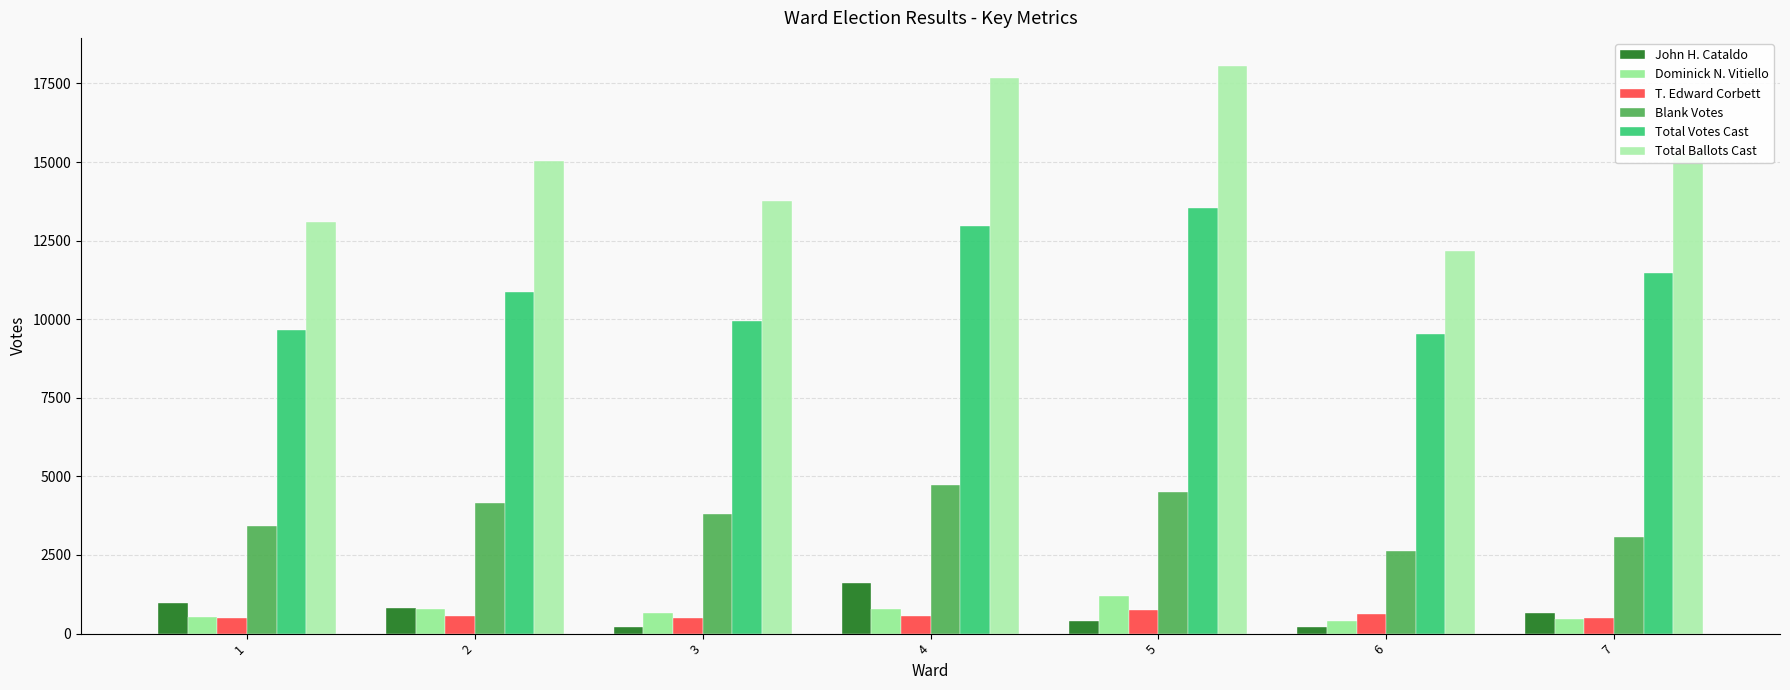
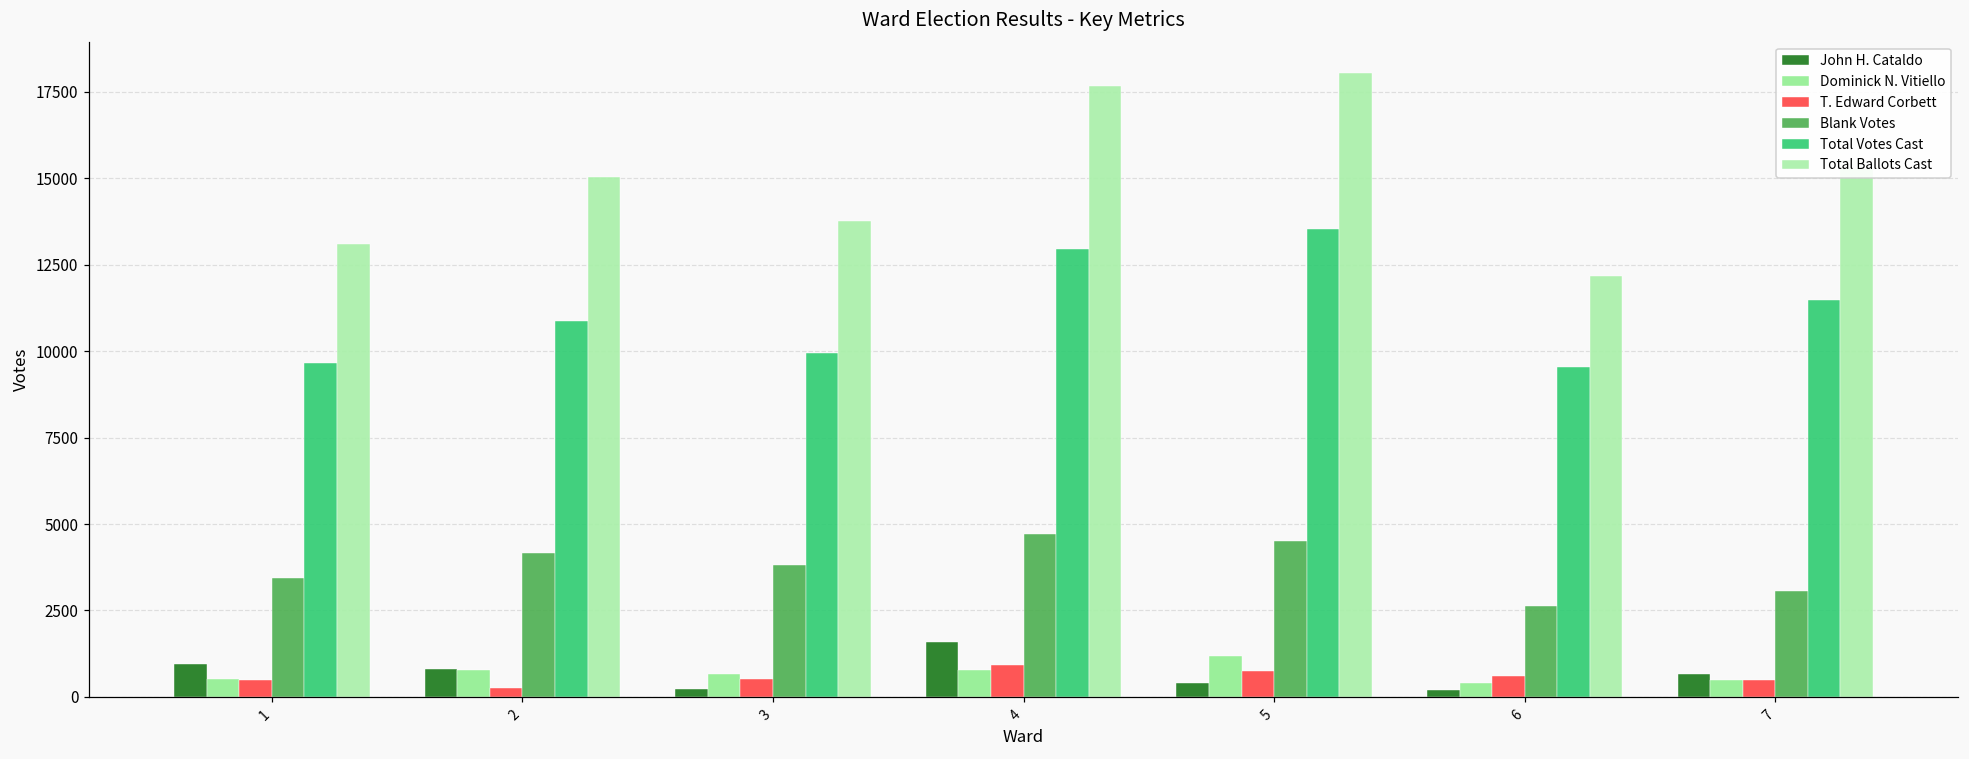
T. Edward Corbett, 2: 500 -> 300
T. Edward Corbett, 4: 600 -> 900
